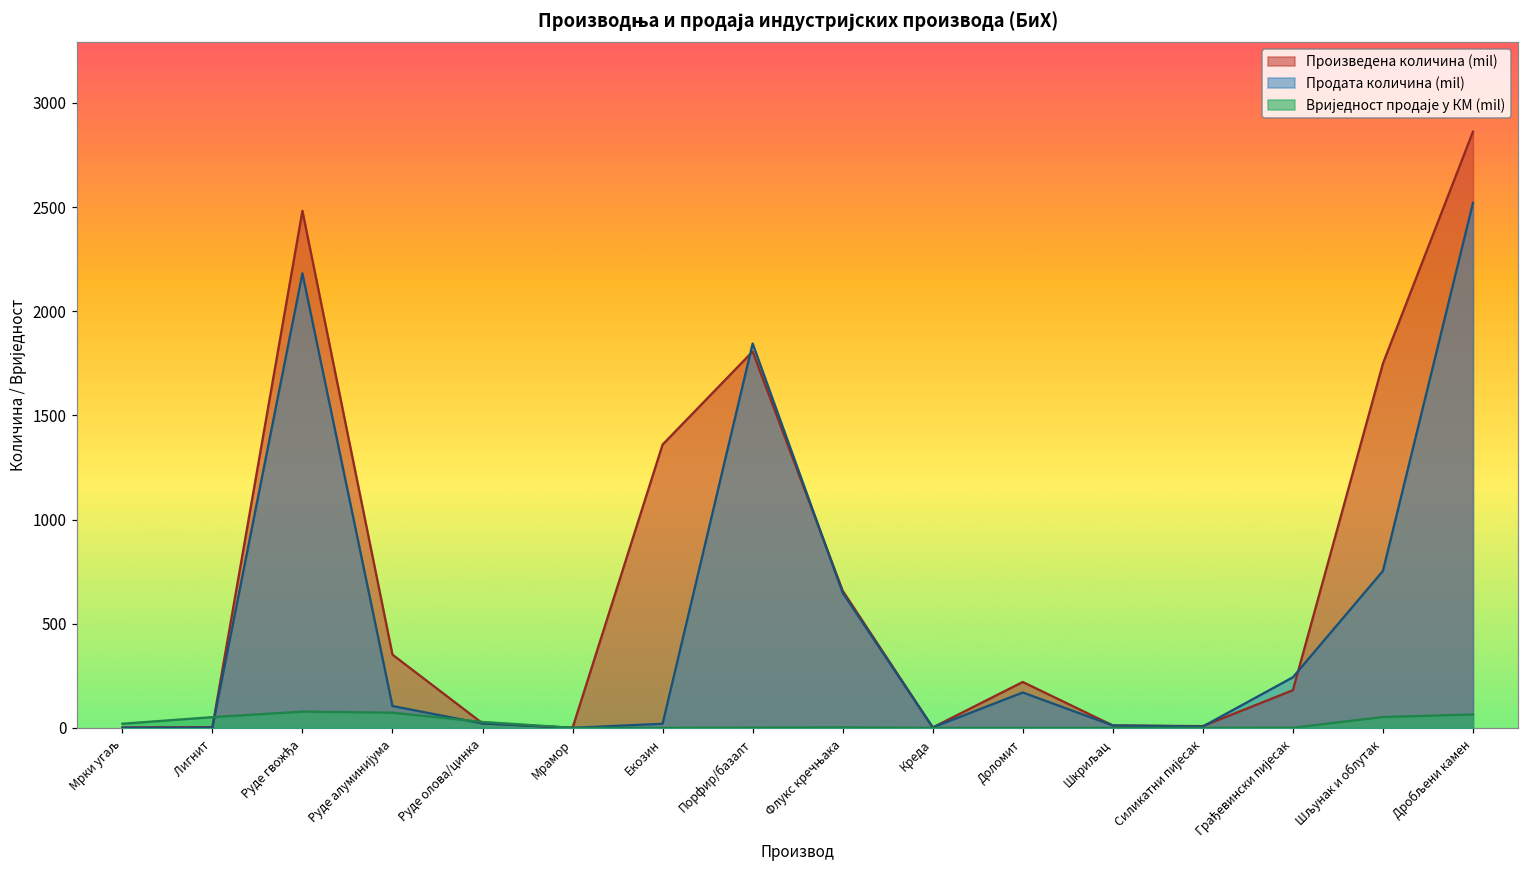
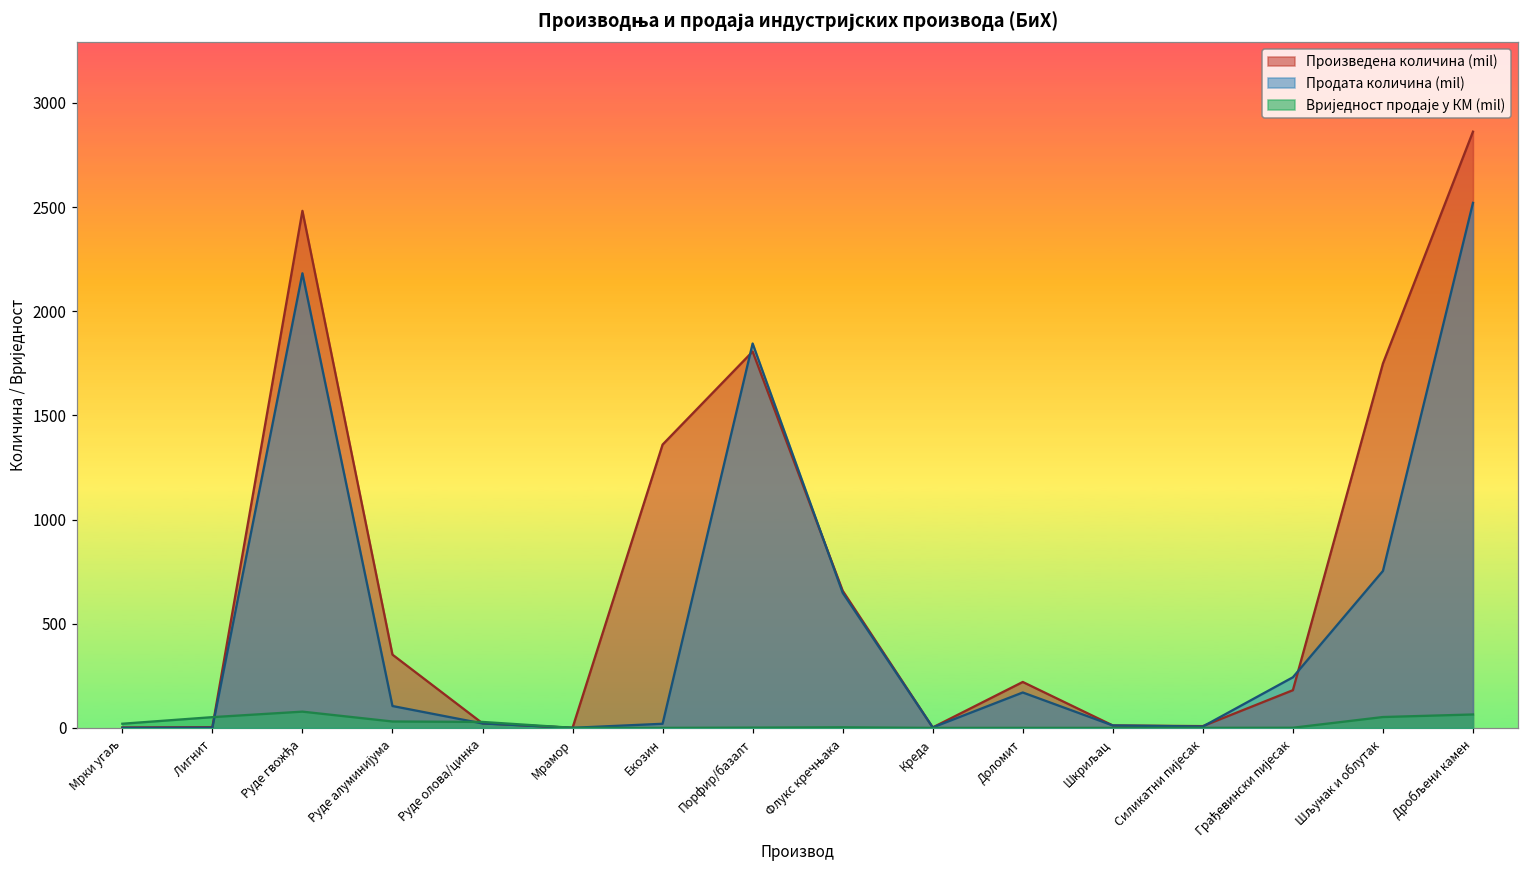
Вриједност продаје у КМ (mil), Руде алуминијума: 70 -> 30
